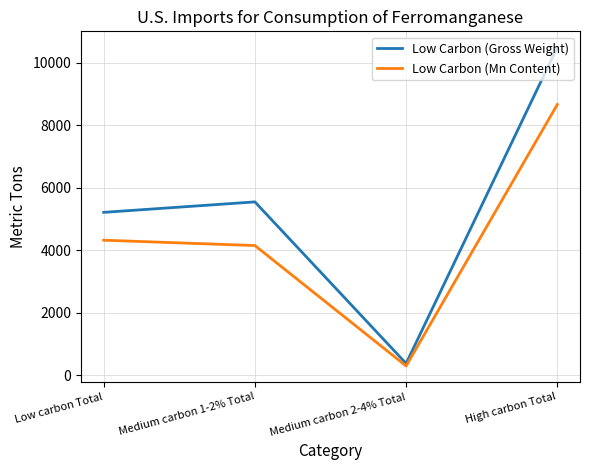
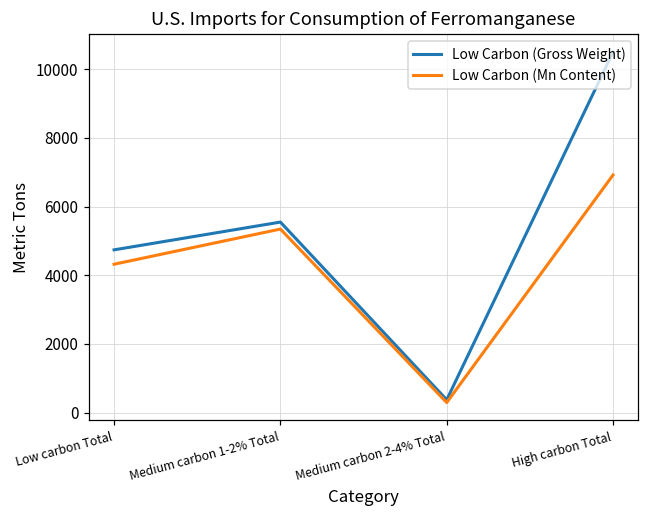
Low Carbon (Gross Weight), Low carbon Total: 5200 -> 4700
Low Carbon (Mn Content), Medium carbon 1-2% Total: 4200 -> 5300
Low Carbon (Mn Content), High carbon Total: 8700 -> 6900
